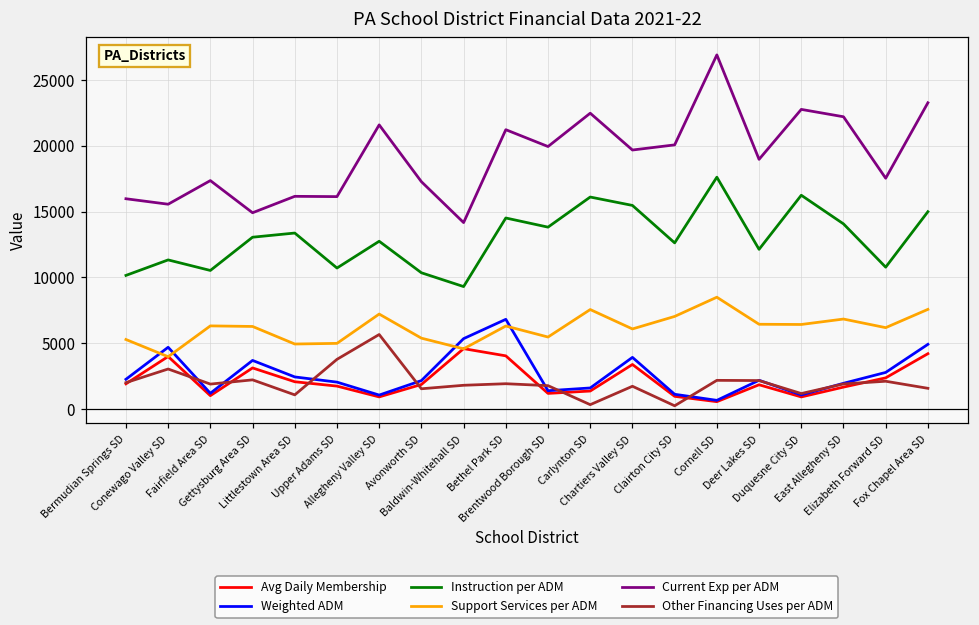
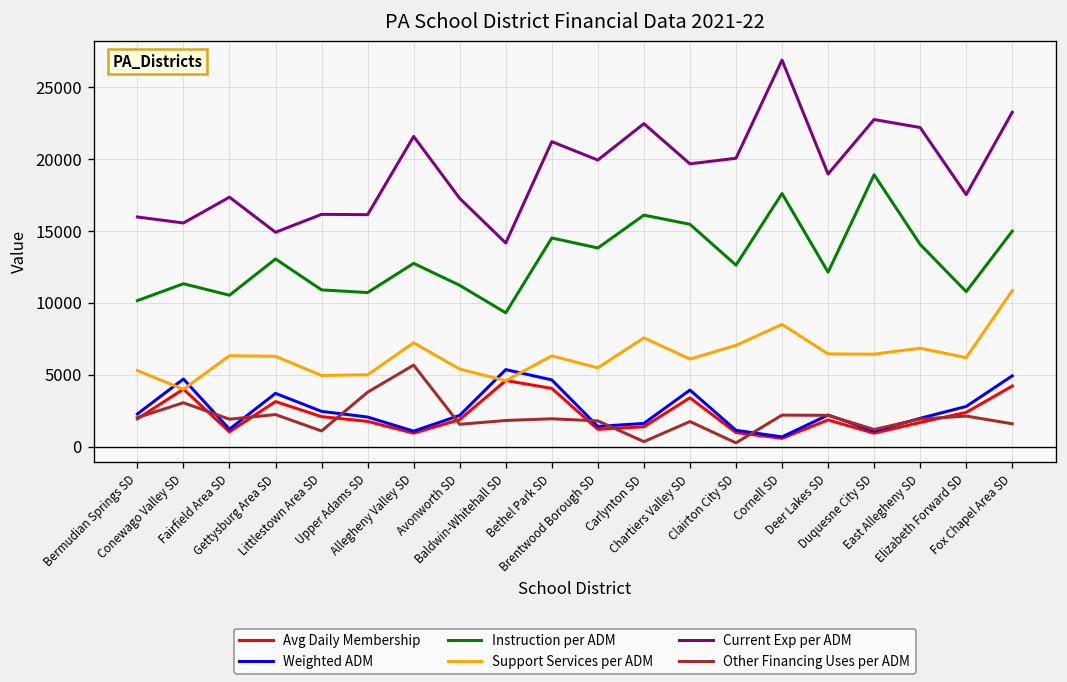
Instruction per ADM, Littlestown Area SD: 13400 -> 10900
Instruction per ADM, Avonworth SD: 10400 -> 11200
Weighted ADM, Bethel Park SD: 6800 -> 4600
Instruction per ADM, Duquesne City SD: 16200 -> 18900
Support Services per ADM, Fox Chapel Area SD: 7600 -> 10900
